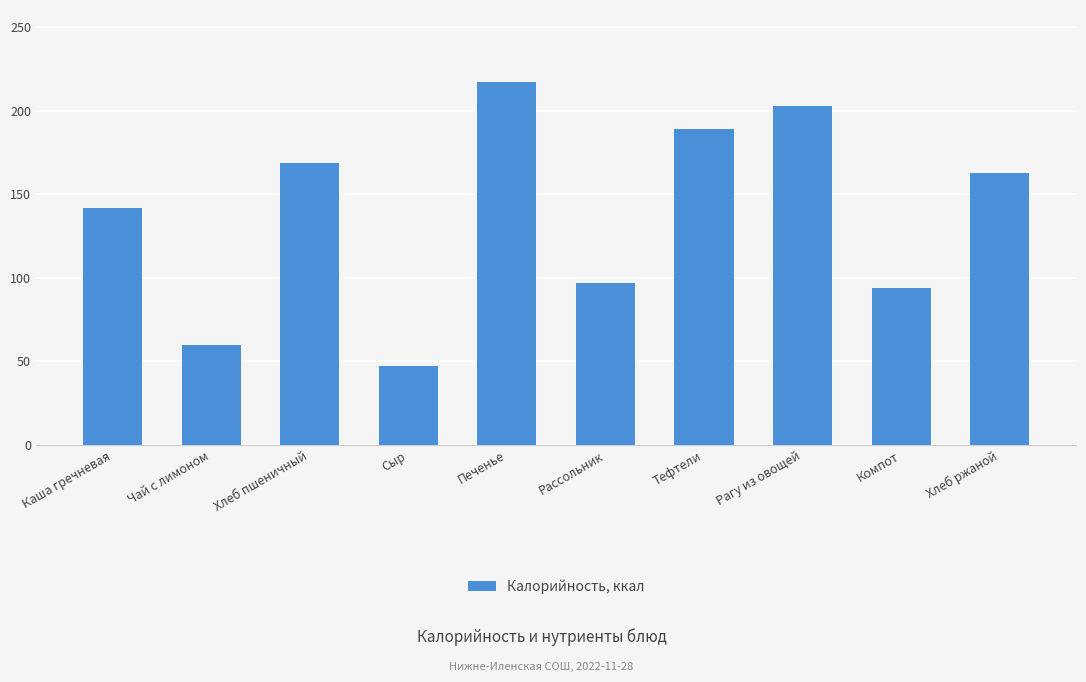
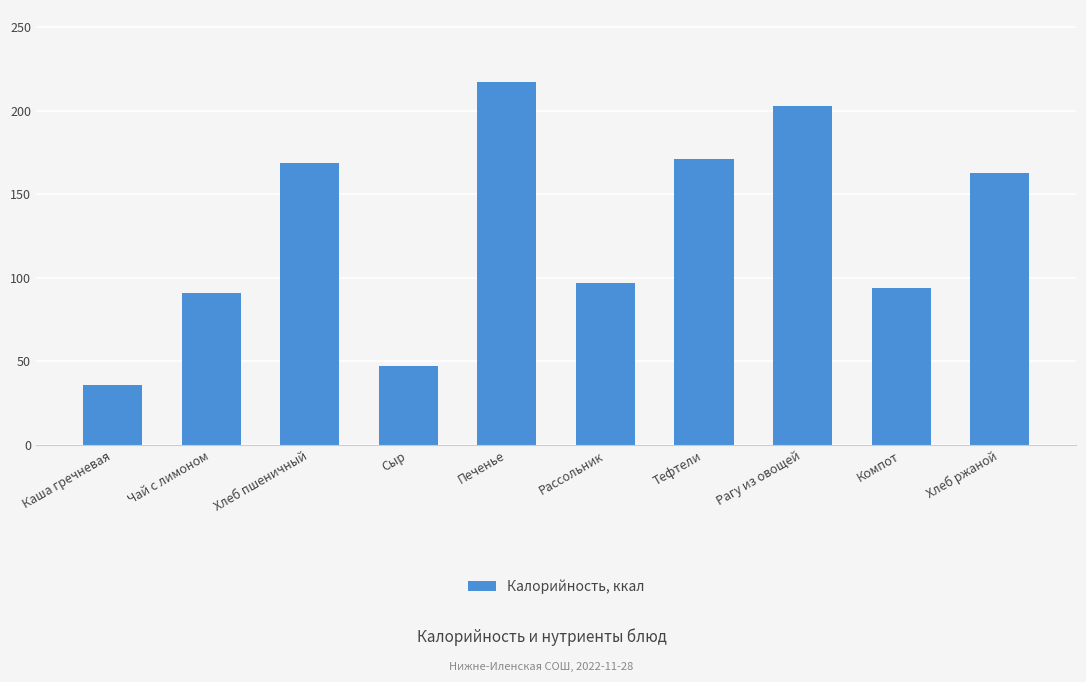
Каша гречневая: 142 -> 36
Чай с лимоном: 60 -> 91
Тефтели: 189 -> 171
